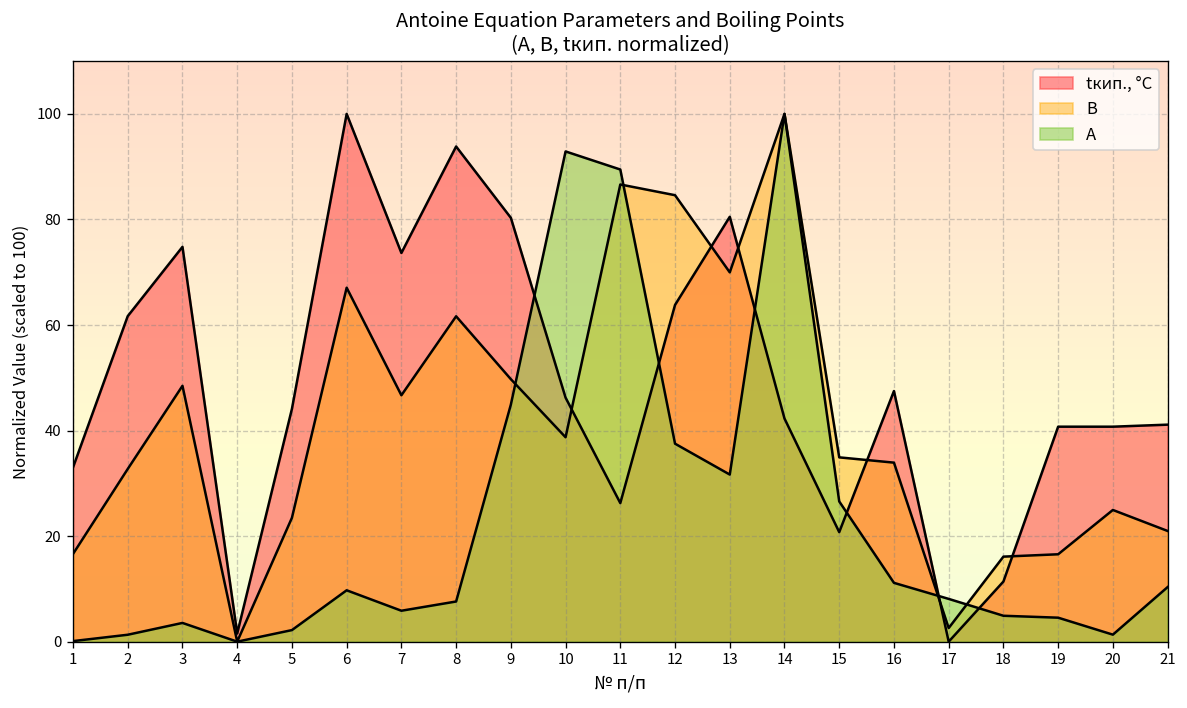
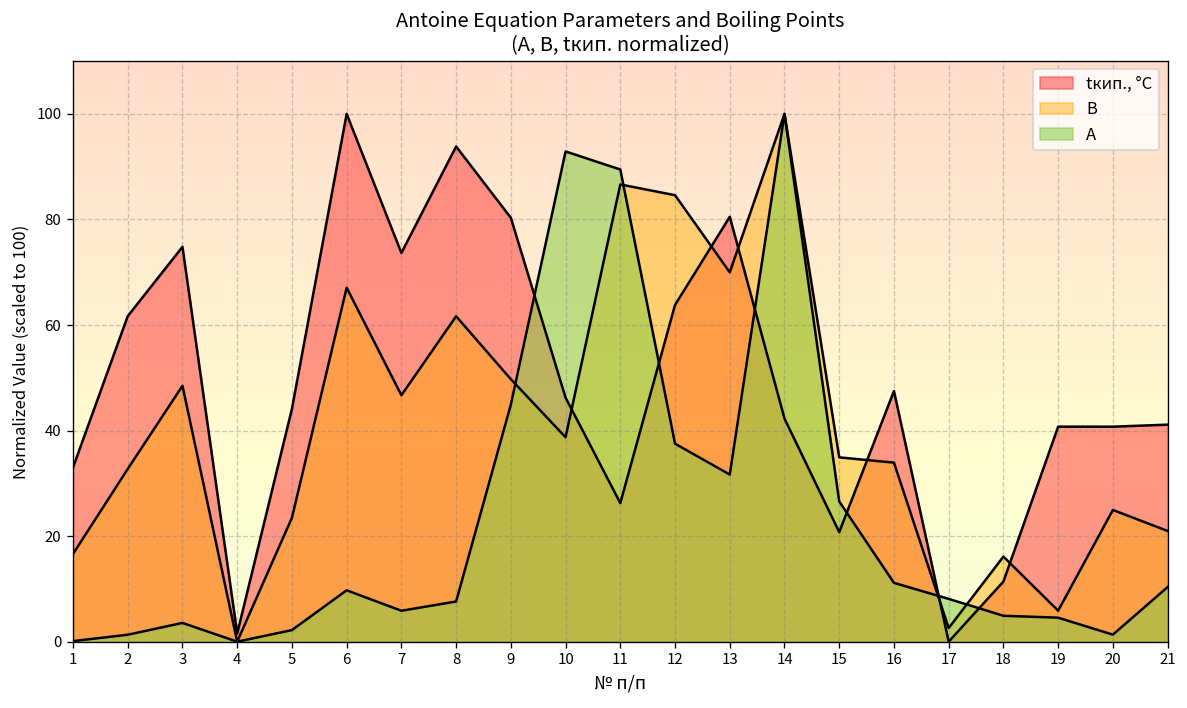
B, 19: 17 -> 6
